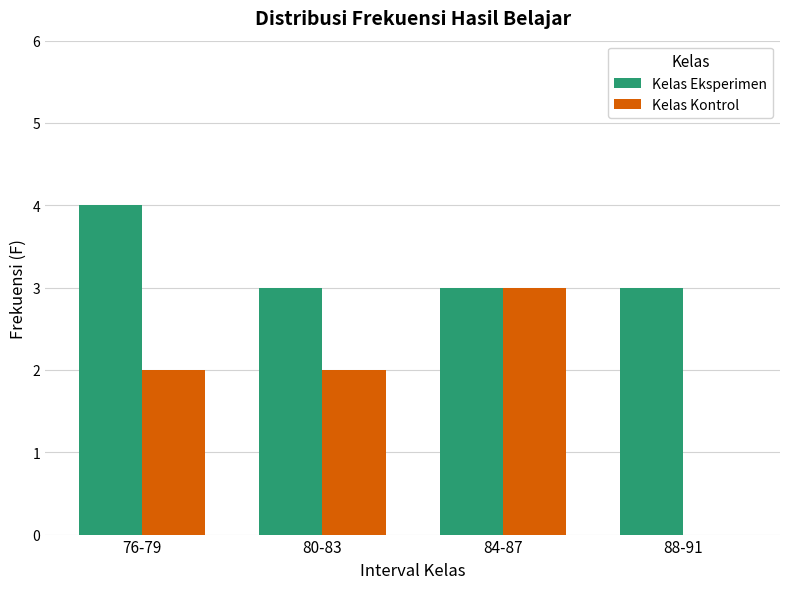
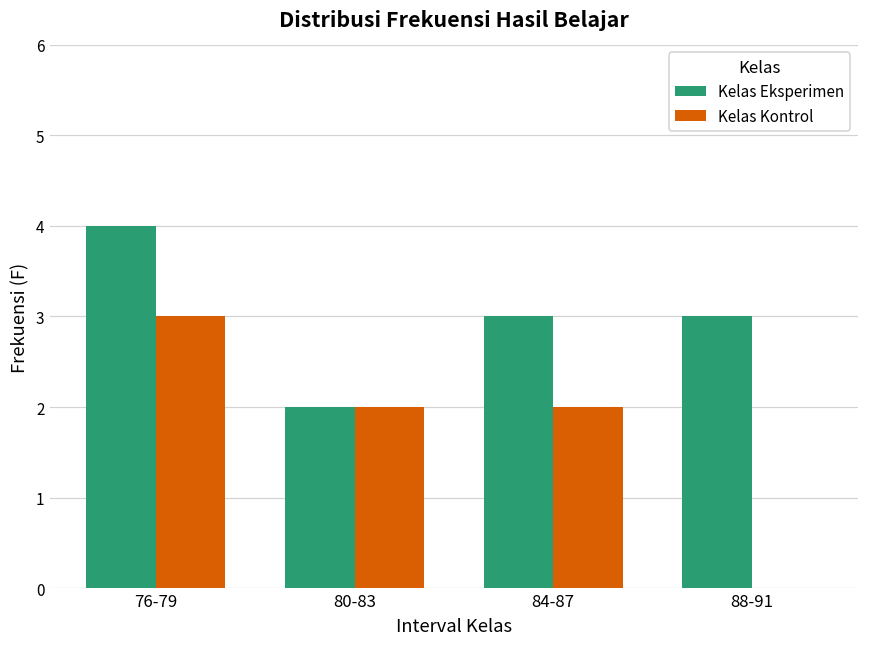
Kelas Kontrol, 76-79: 2 -> 3
Kelas Eksperimen, 80-83: 3 -> 2
Kelas Kontrol, 84-87: 3 -> 2
